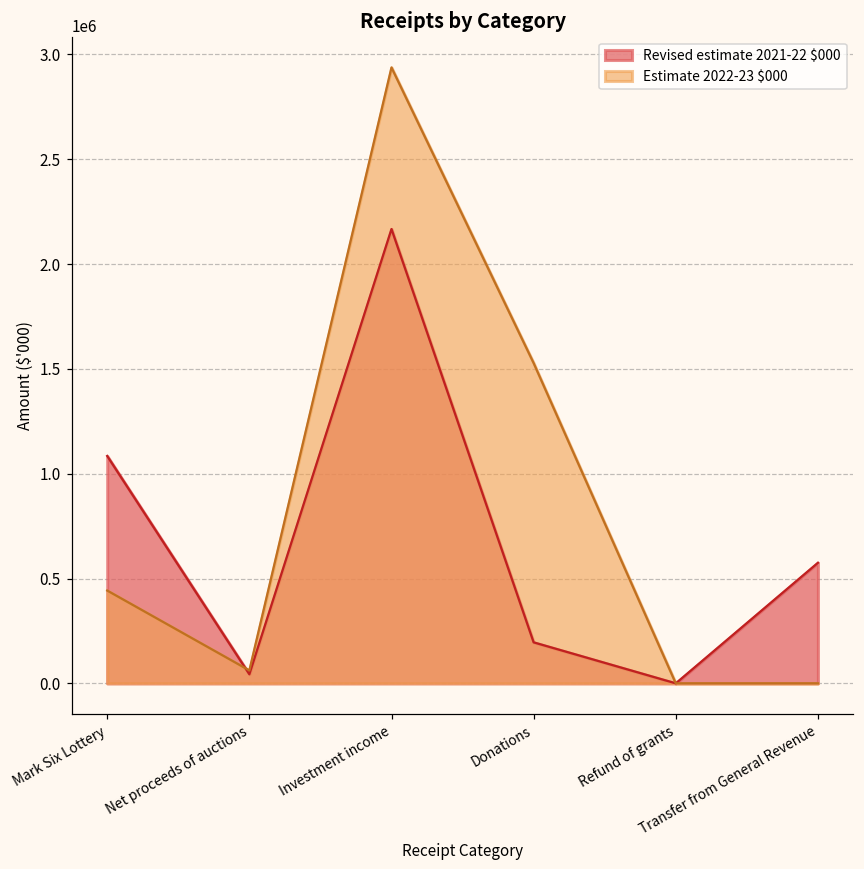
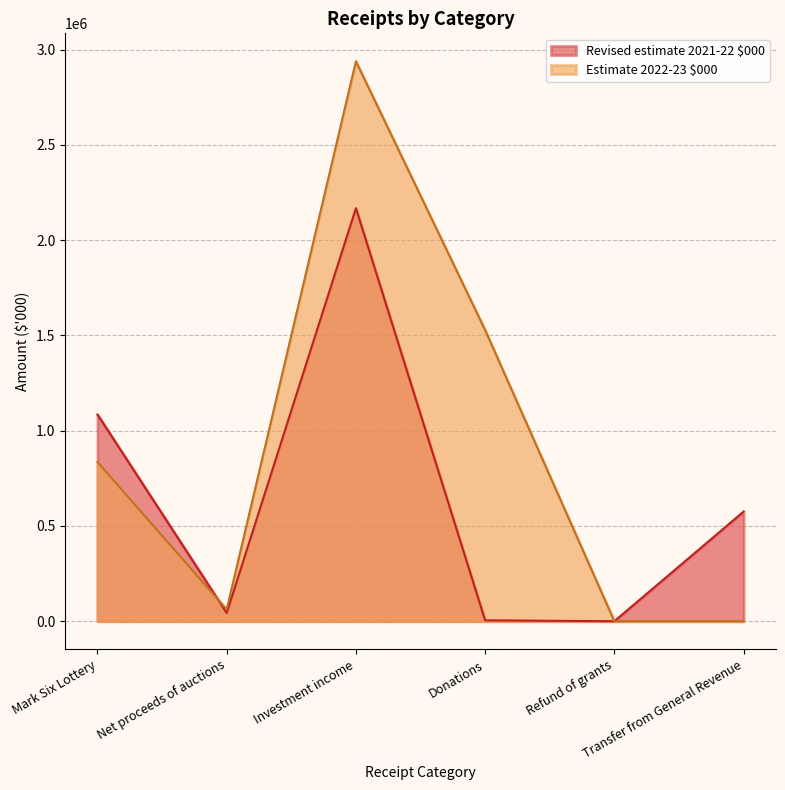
Estimate 2022-23 $000, Mark Six Lottery: 440000 -> 840000
Revised estimate 2021-22 $000, Donations: 200000 -> 0
